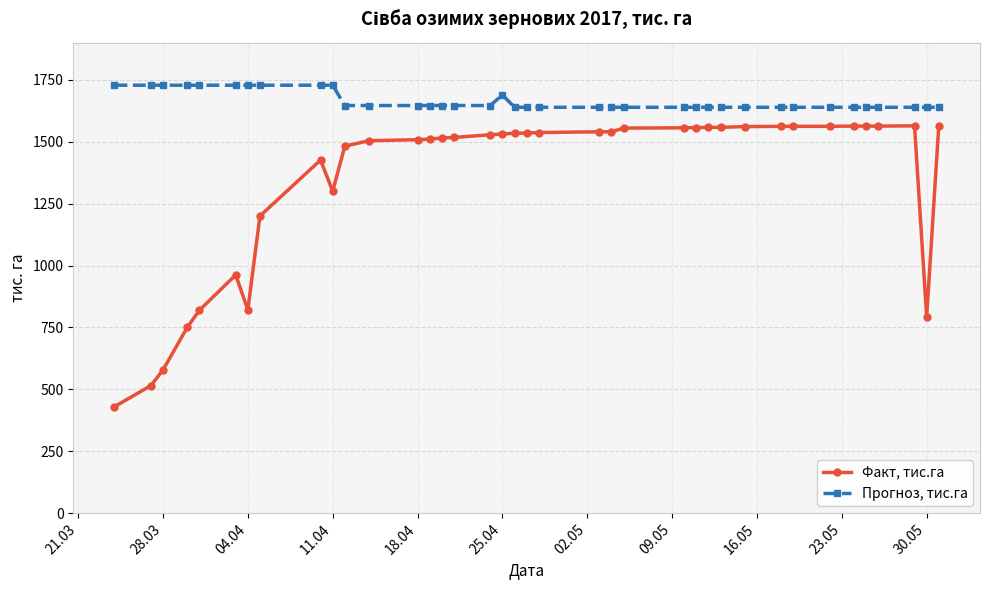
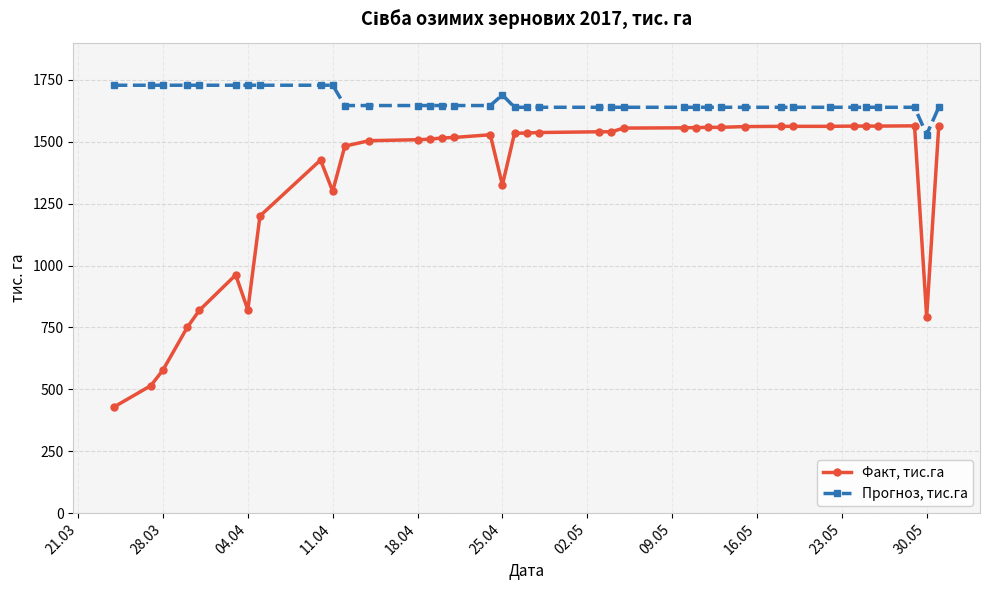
Факт, тис.га, 25.04: 1530 -> 1330
Прогноз, тис.га, 30.05: 1640 -> 1530
